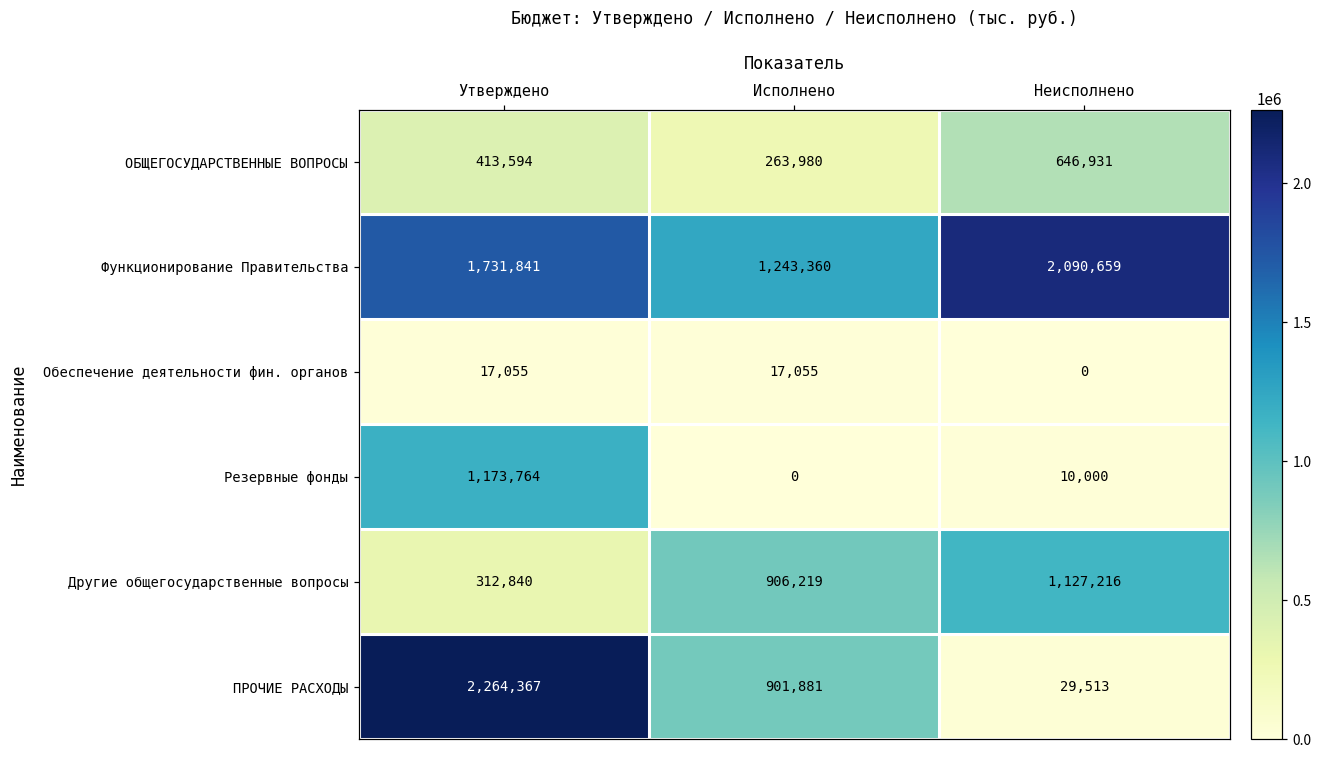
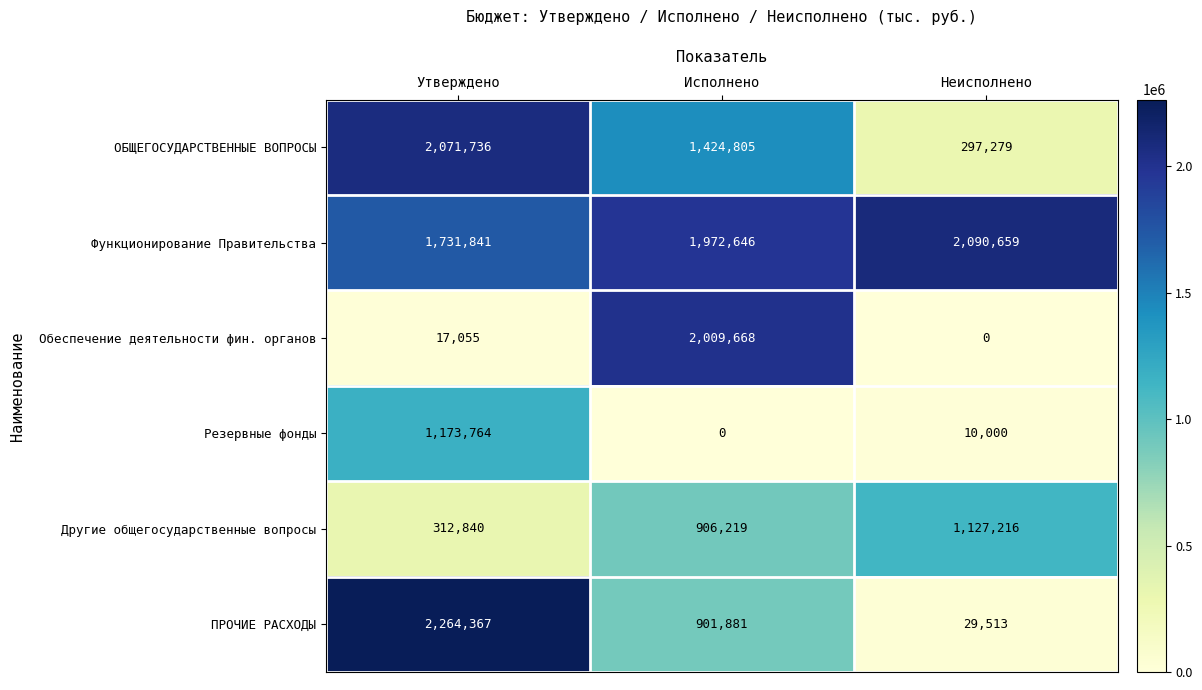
ОБЩЕГОСУДАРСТВЕННЫЕ ВОПРОСЫ, Утверждено: 413,594 -> 2,071,736
ОБЩЕГОСУДАРСТВЕННЫЕ ВОПРОСЫ, Исполнено: 263,980 -> 1,424,805
ОБЩЕГОСУДАРСТВЕННЫЕ ВОПРОСЫ, Неисполнено: 646,931 -> 297,279
Функционирование Правительства, Исполнено: 1,243,360 -> 1,972,646
Обеспечение деятельности фин. органов, Исполнено: 17,055 -> 2,009,668
